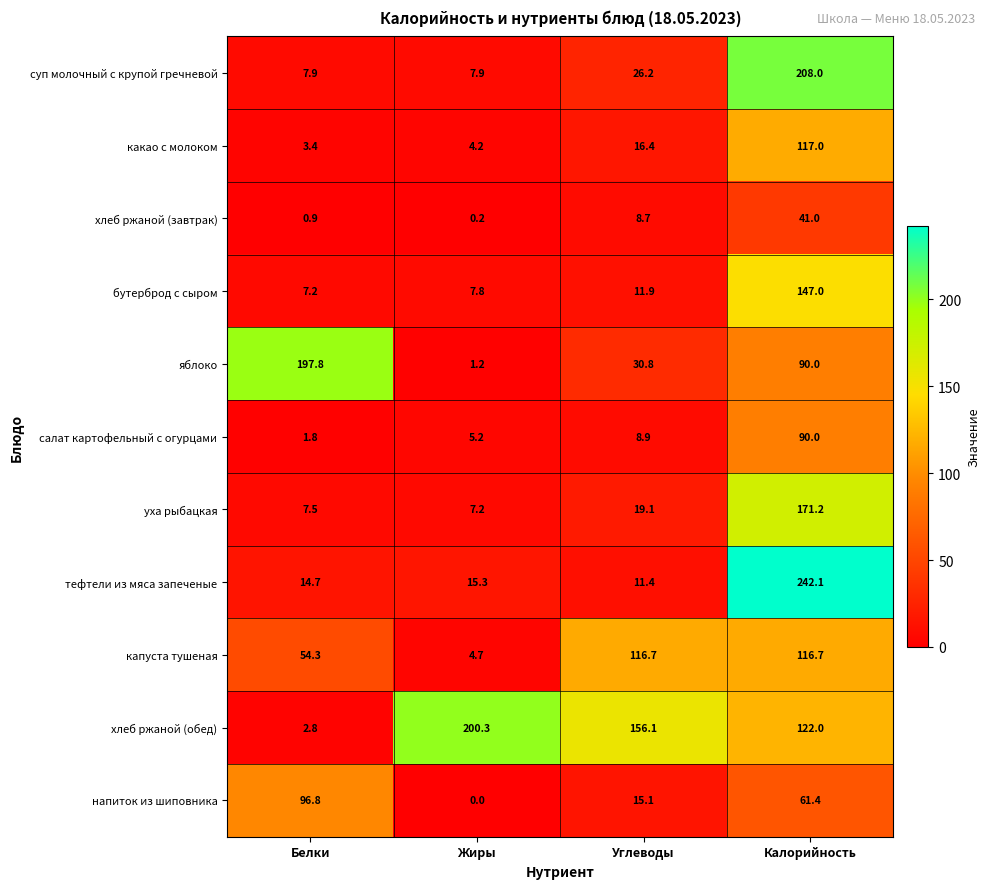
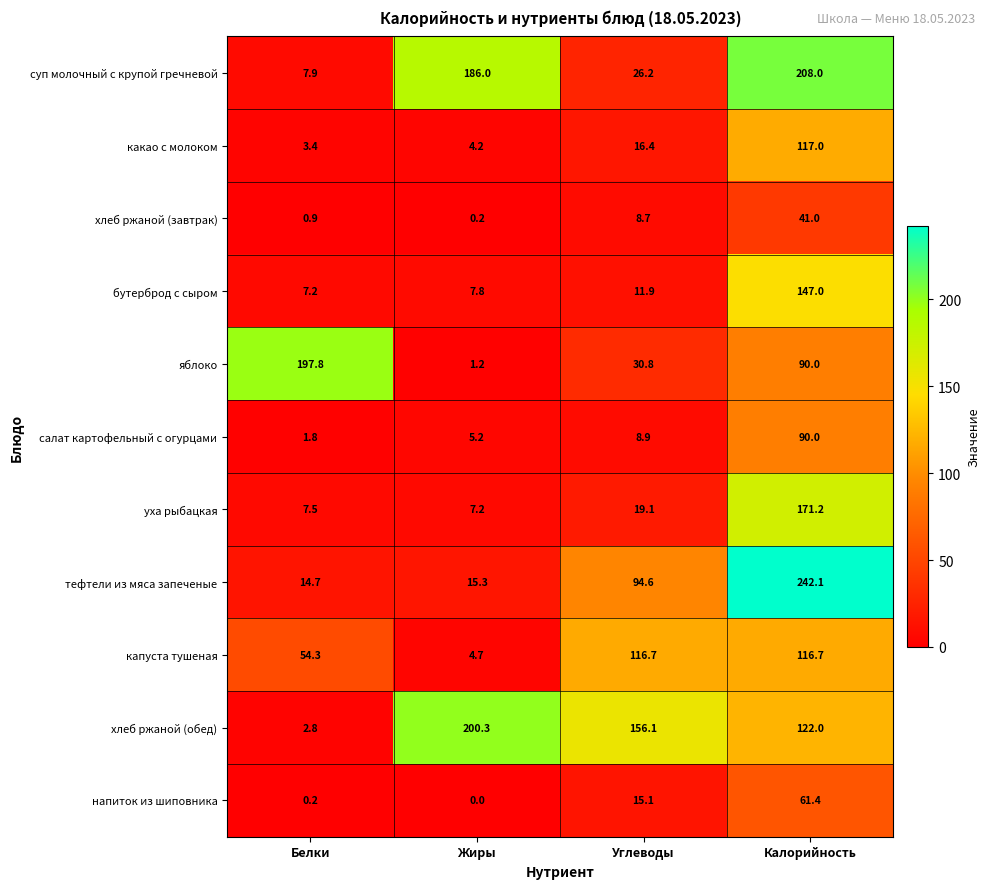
суп молочный с крупой гречневой, Жиры: 7.9 -> 186.0
тефтели из мяса запеченые, Углеводы: 11.4 -> 94.6
напиток из шиповника, Белки: 96.8 -> 0.2
